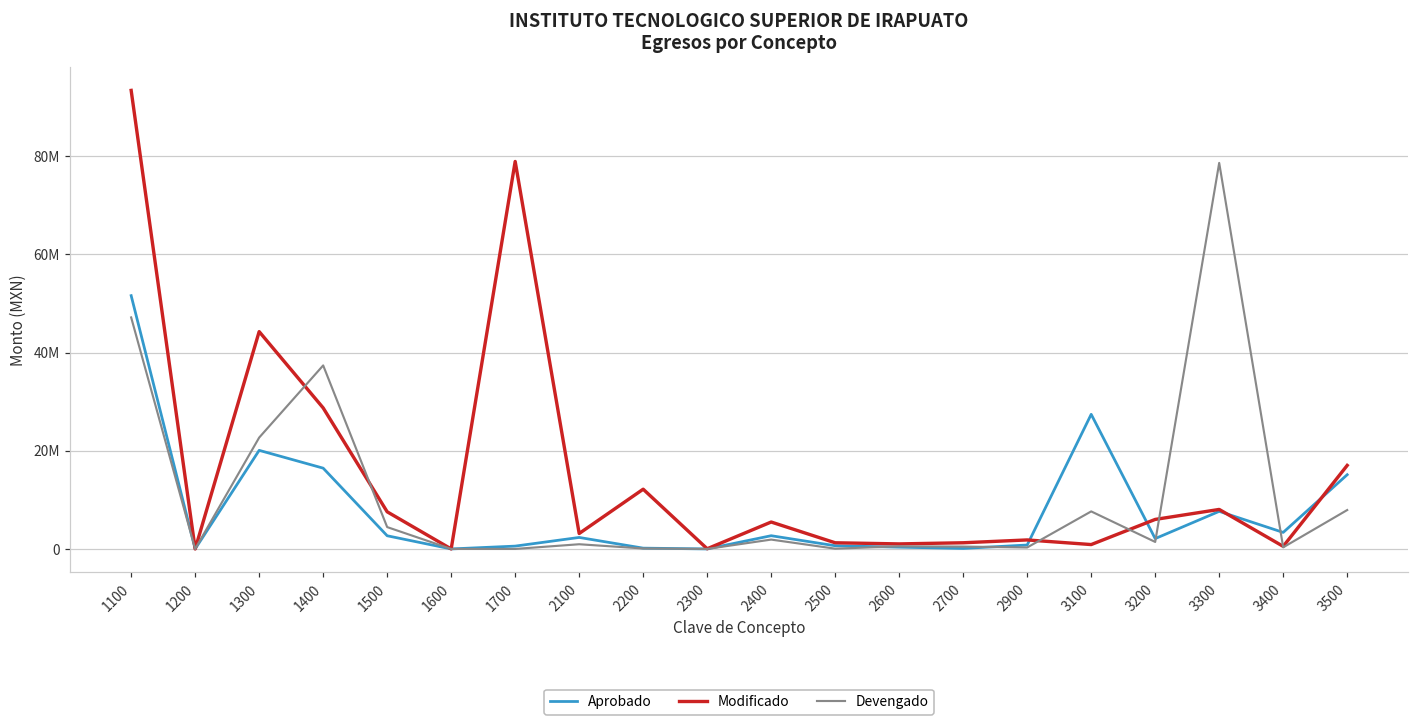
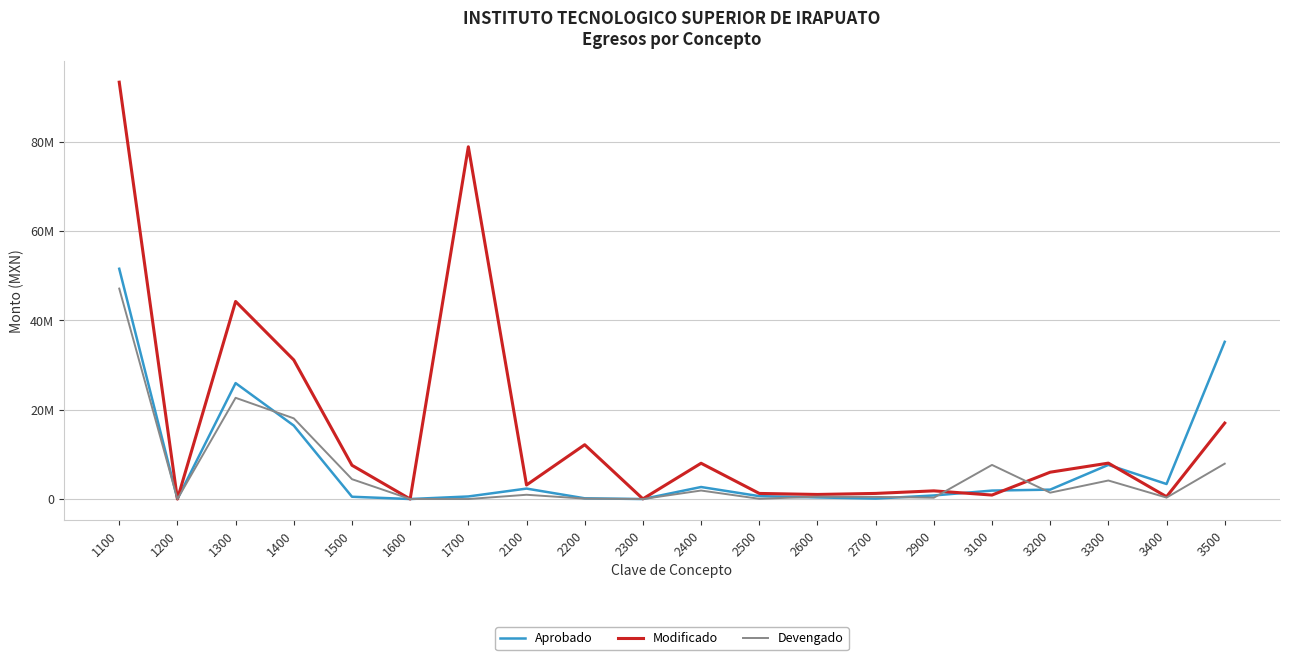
Aprobado, 1300: 20000000 -> 26000000
Modificado, 1400: 29000000 -> 31000000
Devengado, 1400: 37000000 -> 18000000
Aprobado, 1500: 3000000 -> 1000000
Modificado, 2400: 5000000 -> 8000000
Aprobado, 3100: 27000000 -> 2000000
Devengado, 3300: 79000000 -> 4000000
Aprobado, 3500: 15000000 -> 35000000
